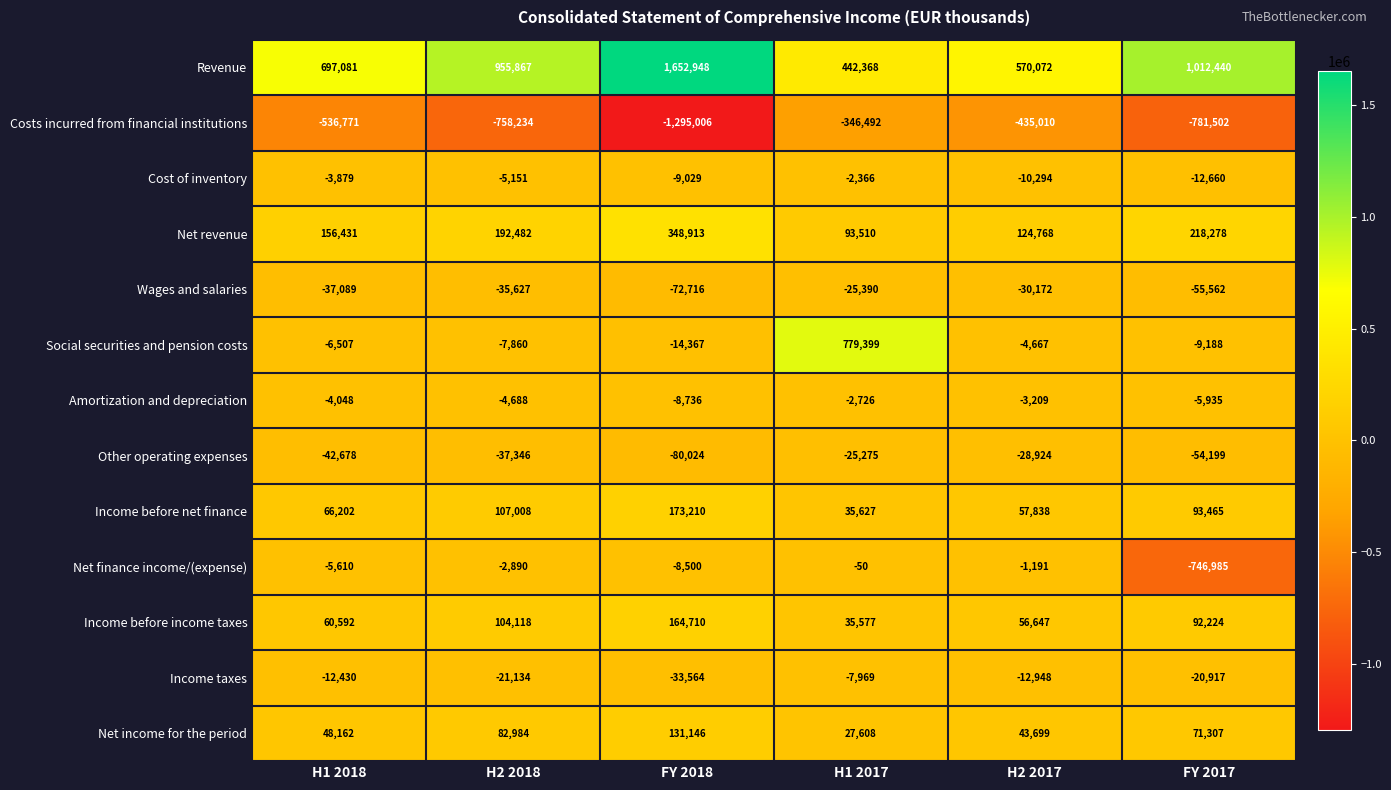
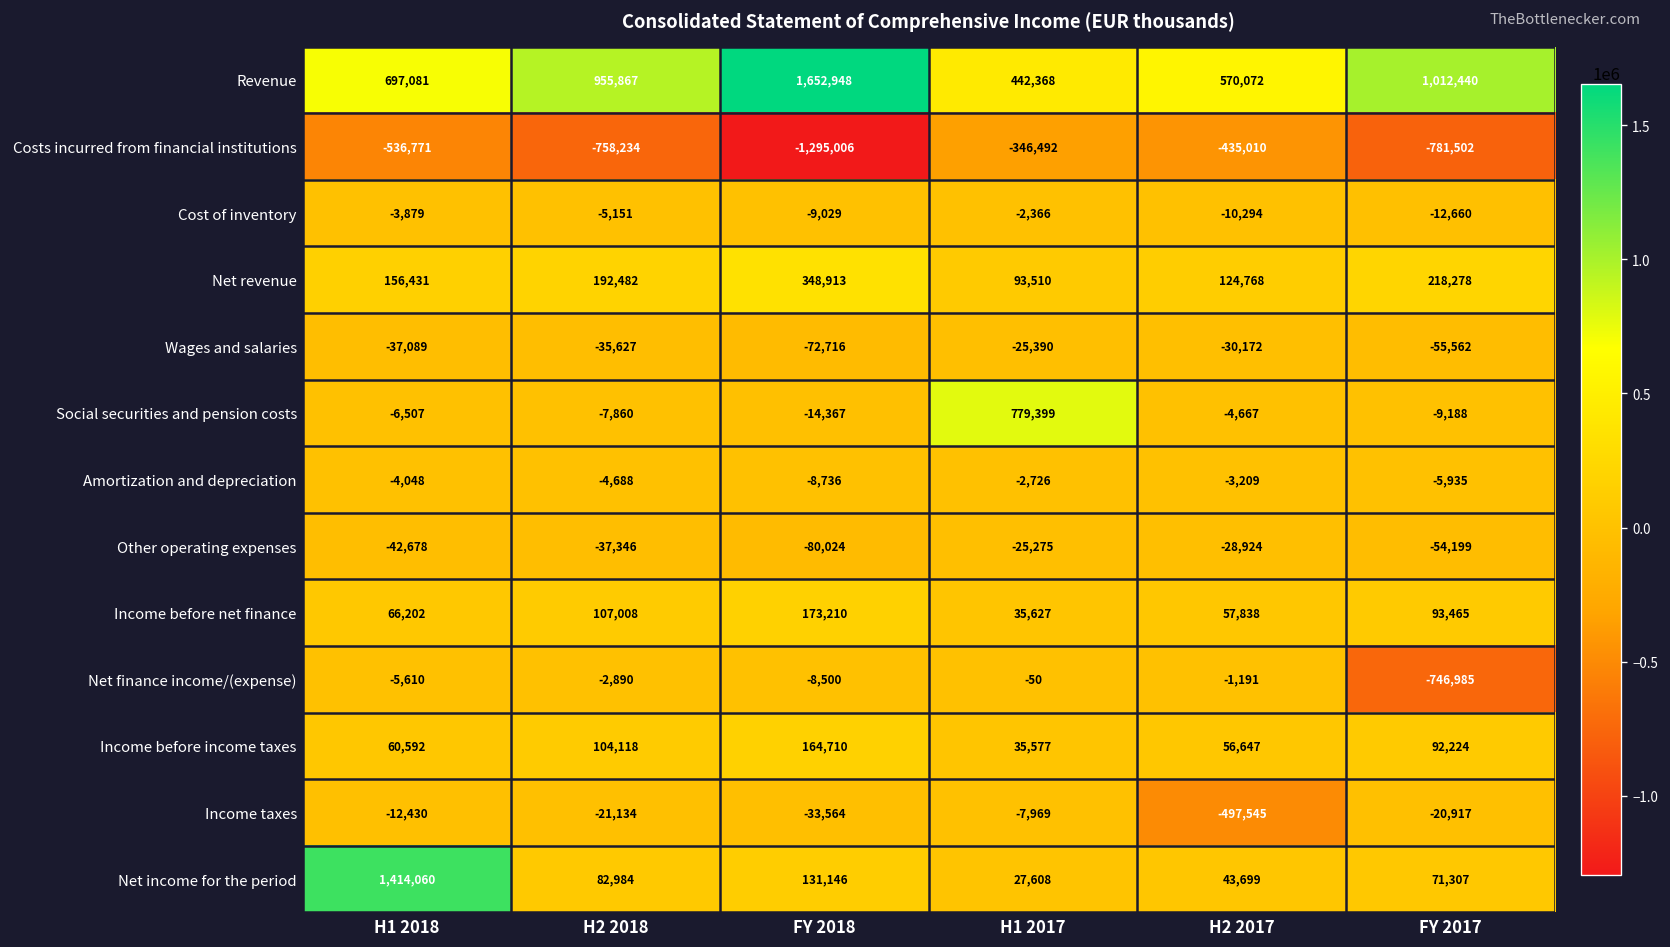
Income taxes, H2 2017: -12,948 -> -497,545
Net income for the period, H1 2018: 48,162 -> 1,414,060
